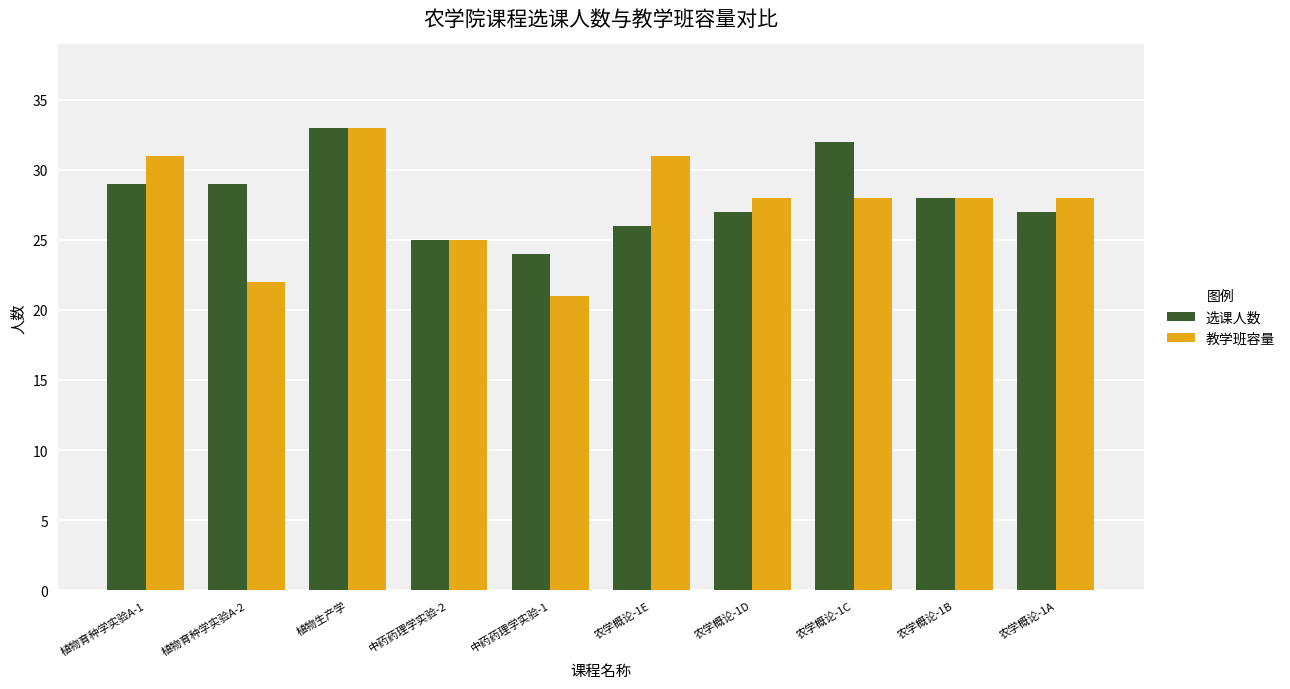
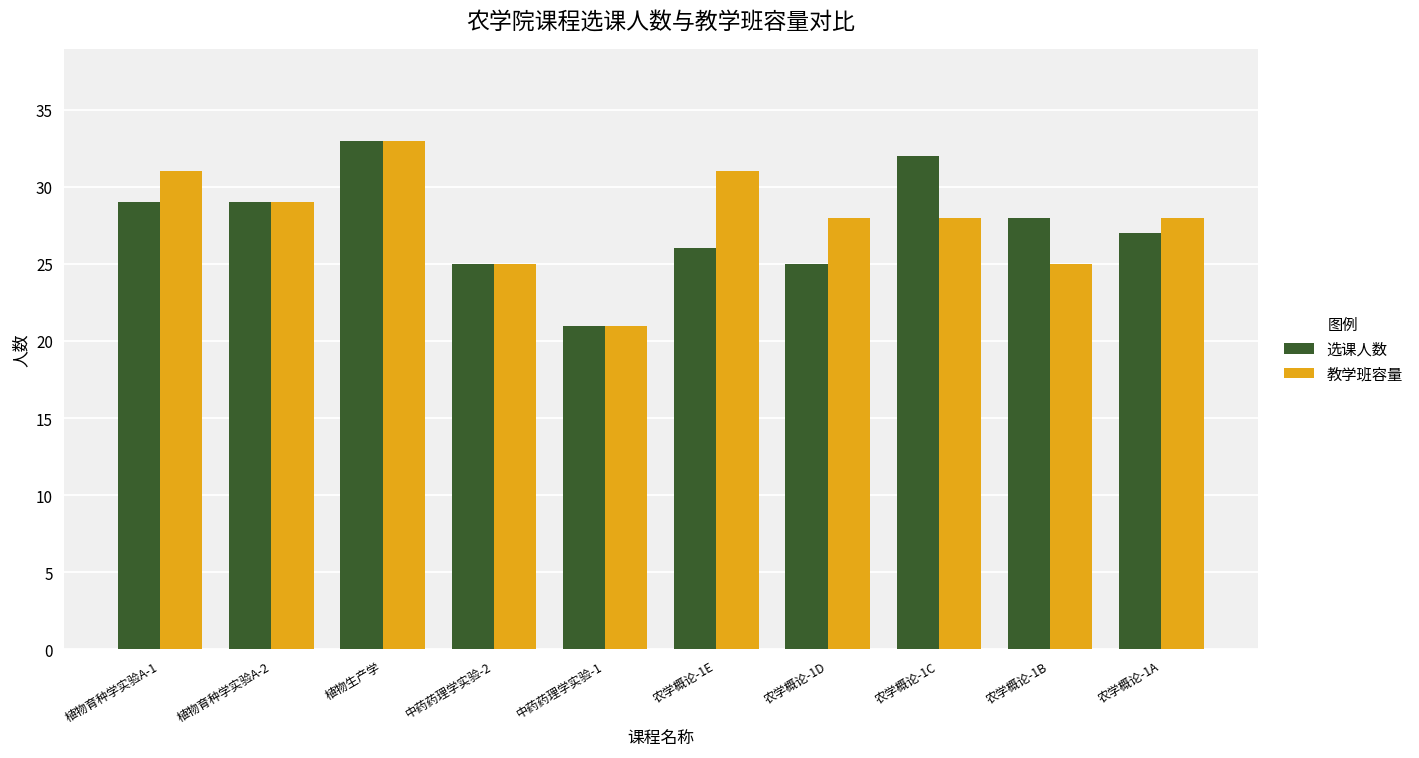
教学班容量, 植物育种学实验A-2: 22 -> 29
选课人数, 中药药理学实验-1: 24 -> 21
选课人数, 农学概论-1D: 27 -> 25
教学班容量, 农学概论-1B: 28 -> 25
